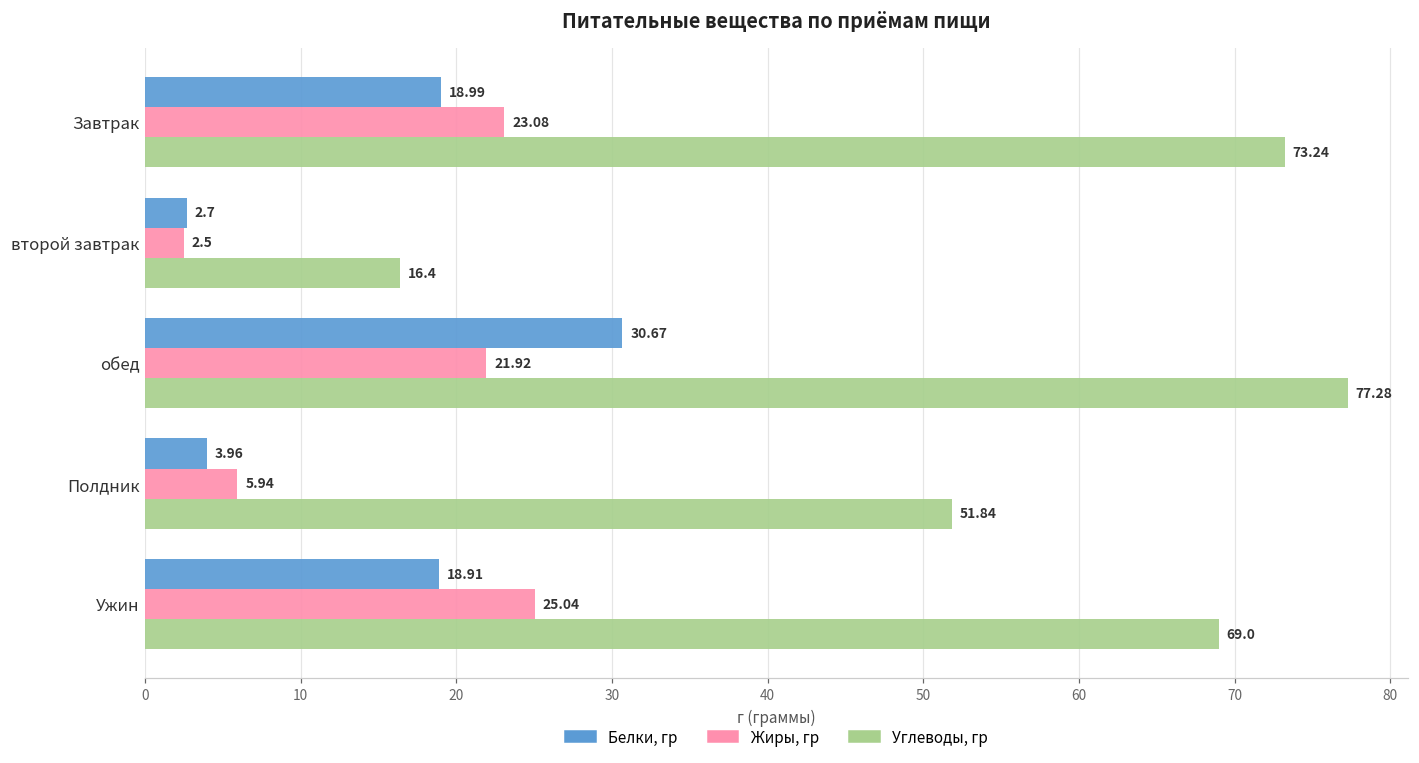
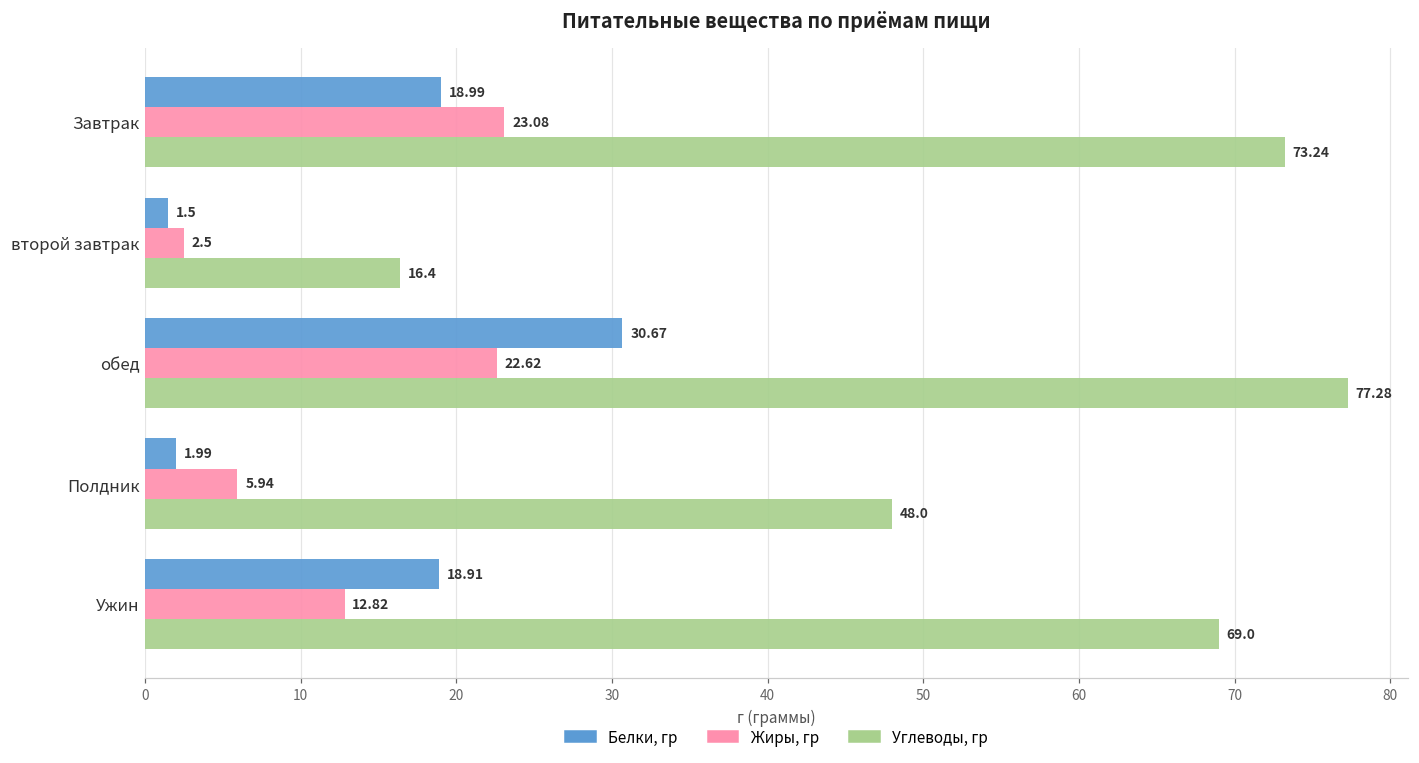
Белки, гр, второй завтрак: 2.7 -> 1.5
Жиры, гр, обед: 21.92 -> 22.62
Белки, гр, Полдник: 3.96 -> 1.99
Углеводы, гр, Полдник: 51.84 -> 48.0
Жиры, гр, Ужин: 25.04 -> 12.82
